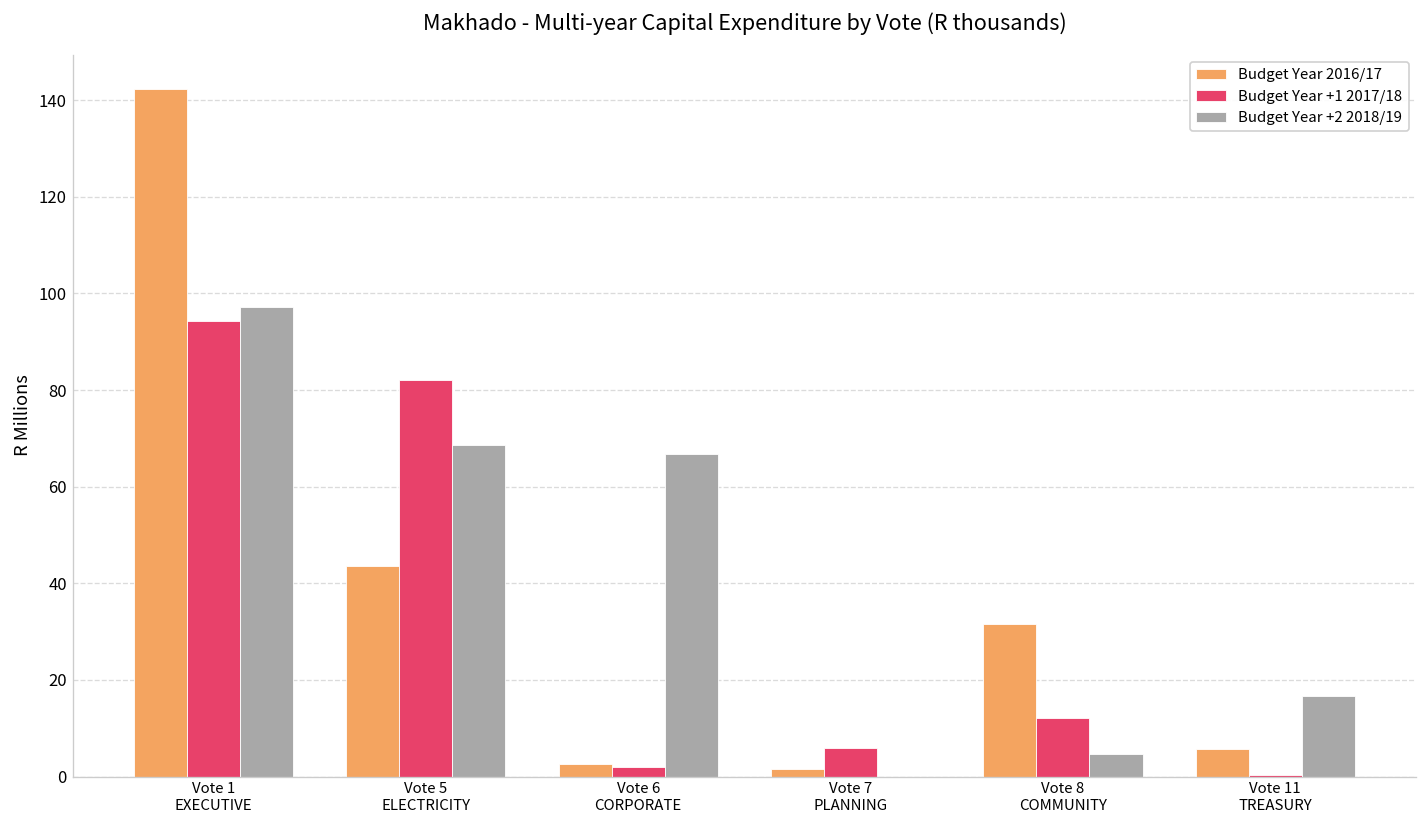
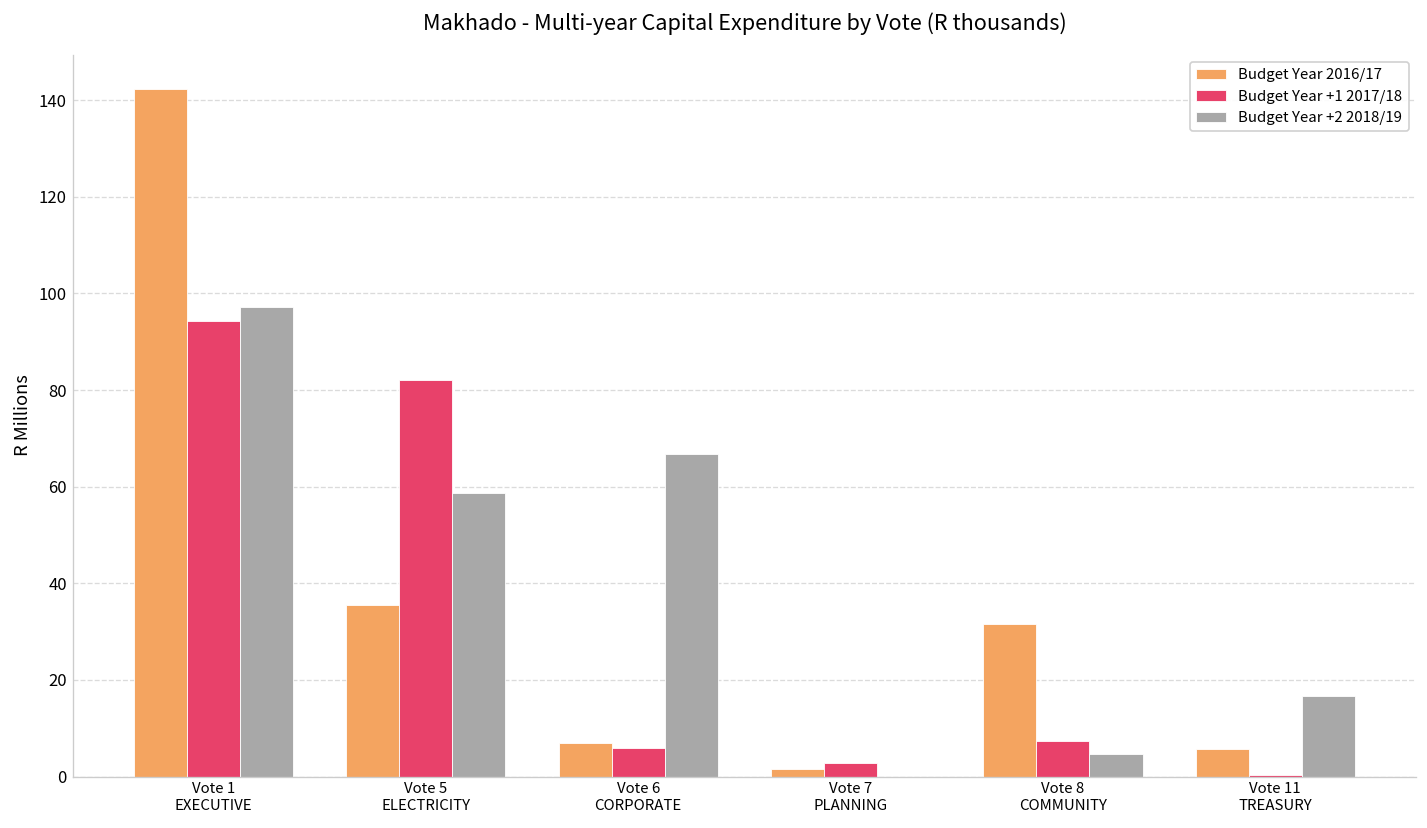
Budget Year 2016/17, Vote 5 ELECTRICITY: 44 -> 35
Budget Year +2 2018/19, Vote 5 ELECTRICITY: 69 -> 59
Budget Year 2016/17, Vote 6 CORPORATE: 3 -> 7
Budget Year +1 2017/18, Vote 6 CORPORATE: 2 -> 6
Budget Year +1 2017/18, Vote 7 PLANNING: 6 -> 3
Budget Year +1 2017/18, Vote 8 COMMUNITY: 12 -> 7
